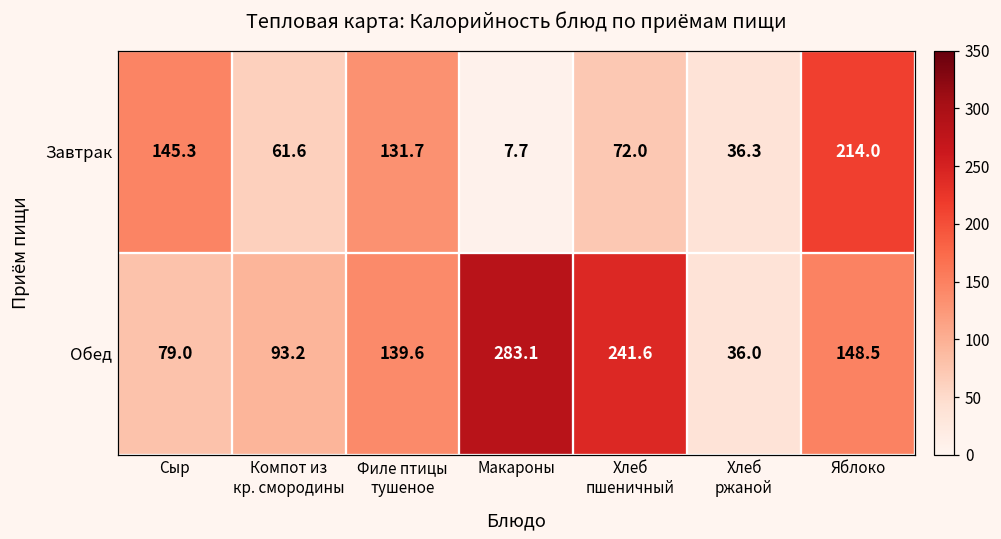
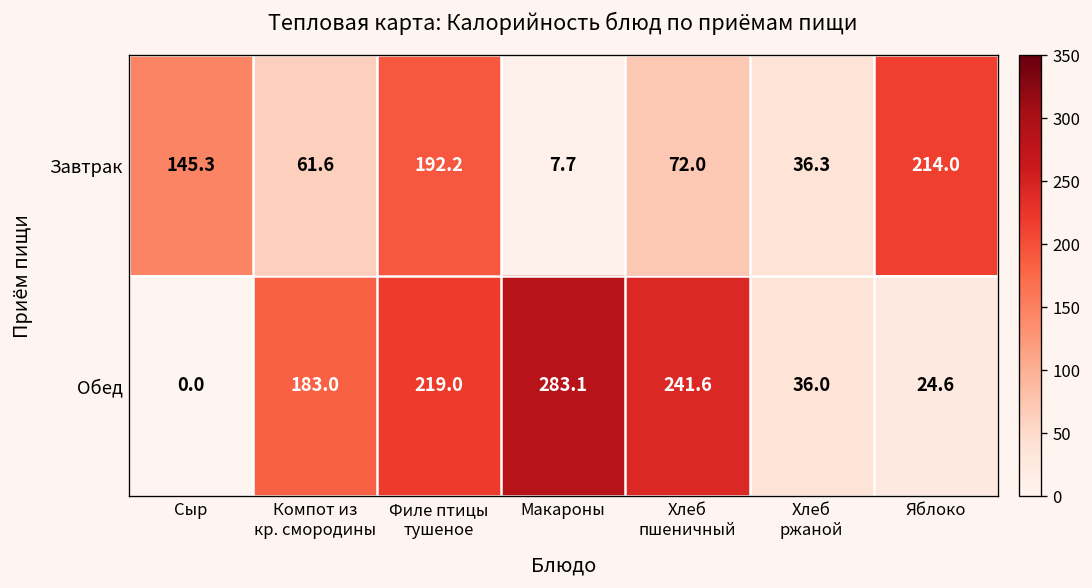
Завтрак, Филе птицы тушеное: 131.7 -> 192.2
Обед, Сыр: 79.0 -> 0.0
Обед, Компот из кр. смородины: 93.2 -> 183.0
Обед, Филе птицы тушеное: 139.6 -> 219.0
Обед, Яблоко: 148.5 -> 24.6
